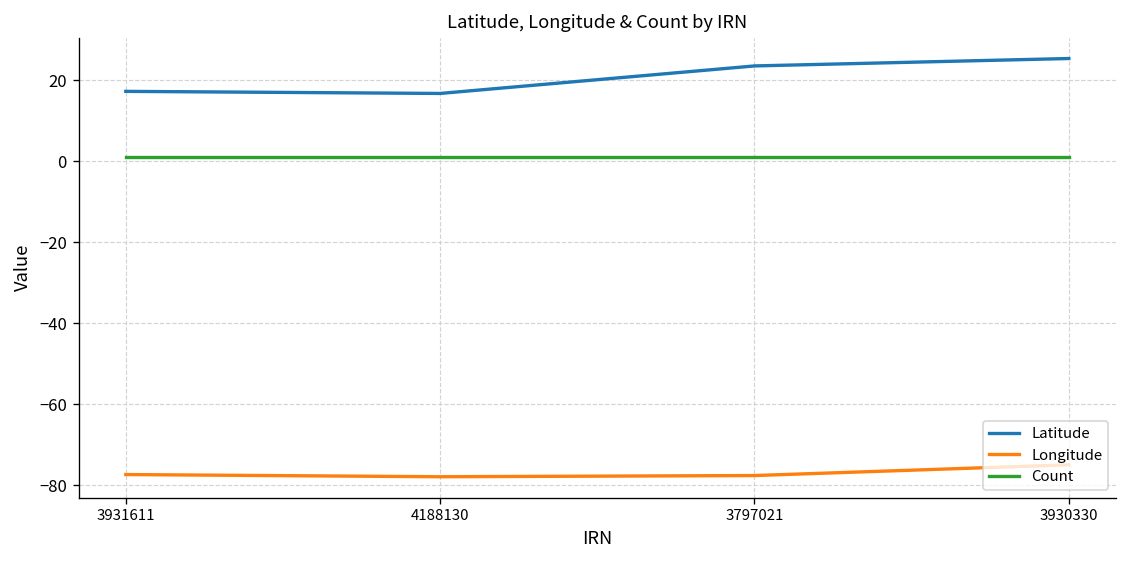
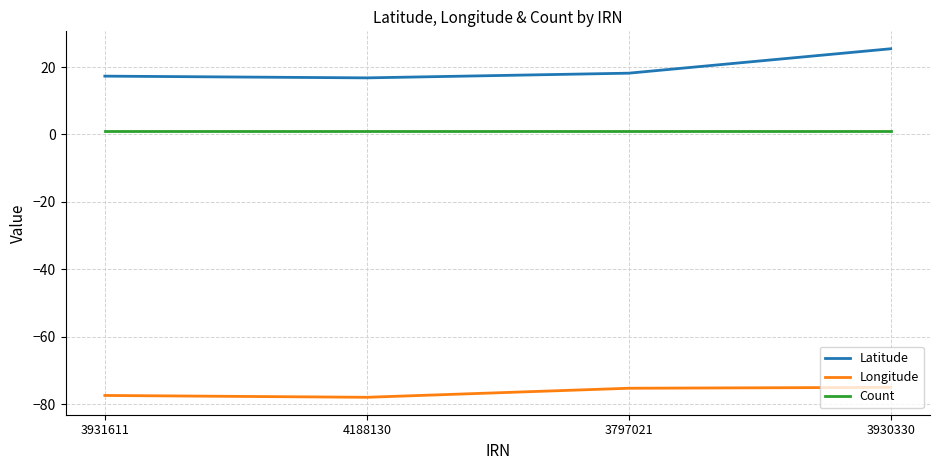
Latitude, 3797021: 24 -> 18
Longitude, 3797021: -78 -> -75
